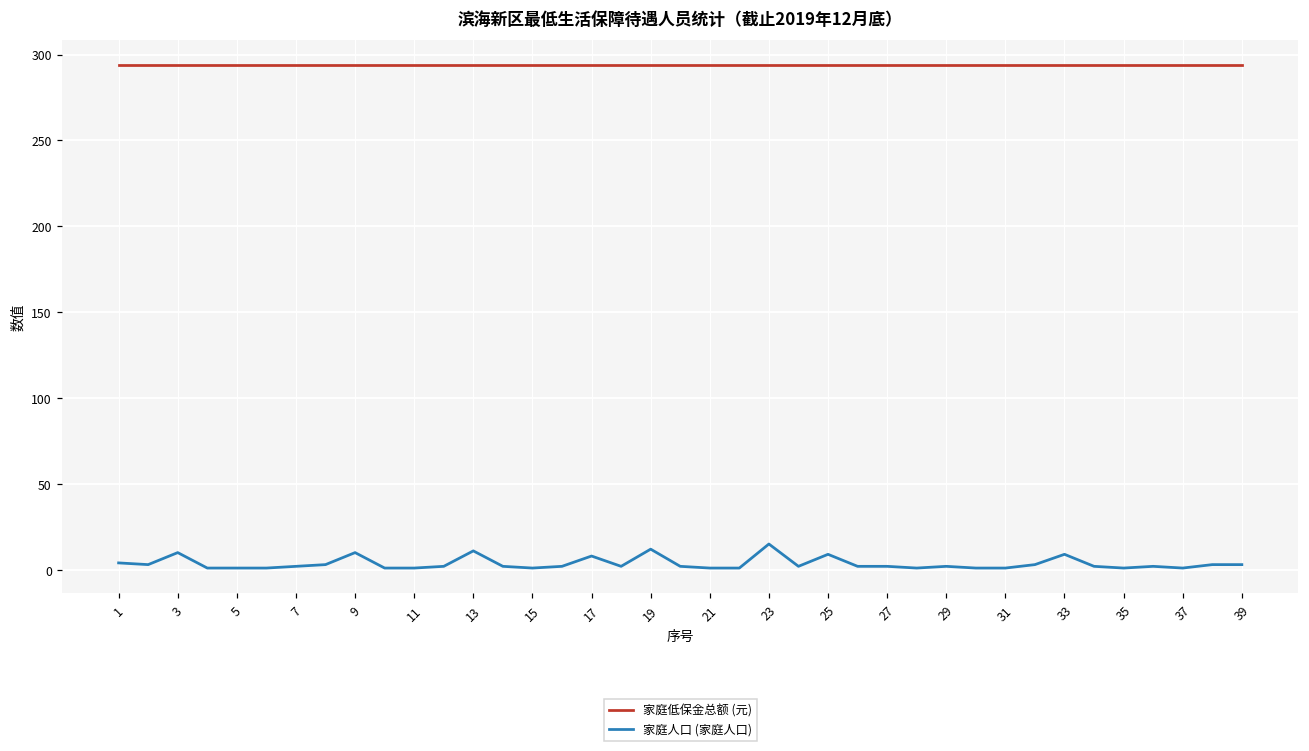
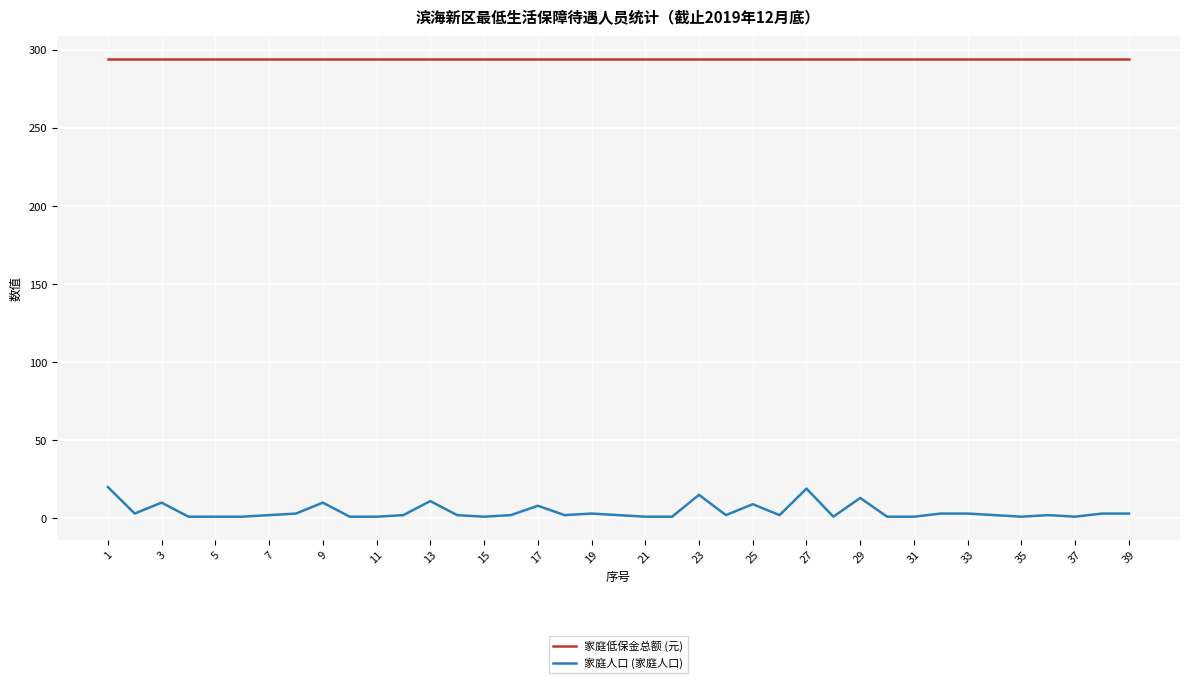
家庭人口 (家庭人口), 1: 4 -> 20
家庭人口 (家庭人口), 19: 12 -> 3
家庭人口 (家庭人口), 27: 2 -> 19
家庭人口 (家庭人口), 29: 2 -> 13
家庭人口 (家庭人口), 33: 9 -> 3
